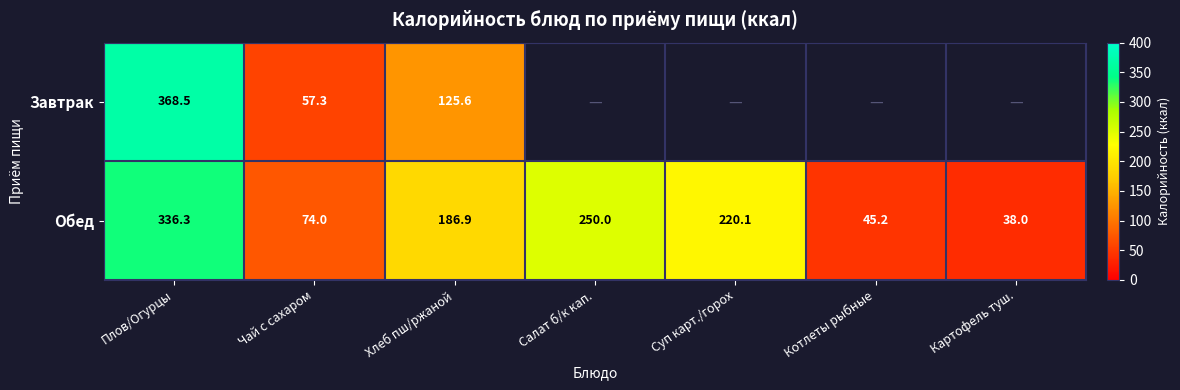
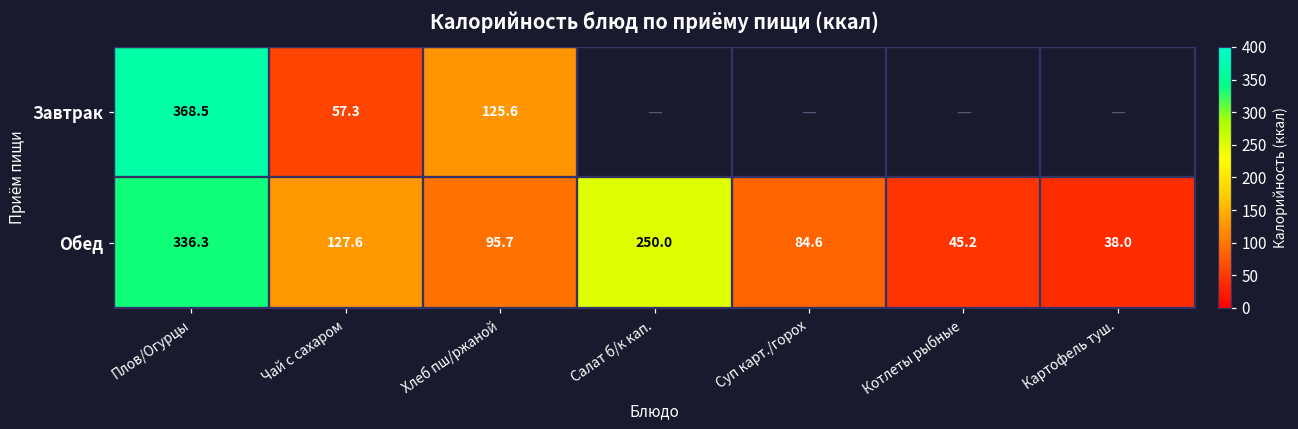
Обед, Чай с сахаром: 74.0 -> 127.6
Обед, Хлеб пш/ржаной: 186.9 -> 95.7
Обед, Суп карт./горох: 220.1 -> 84.6
